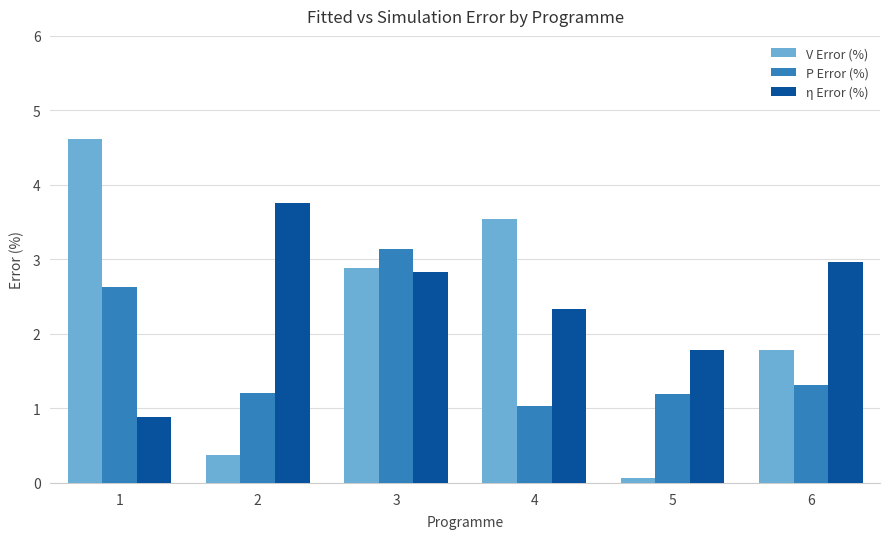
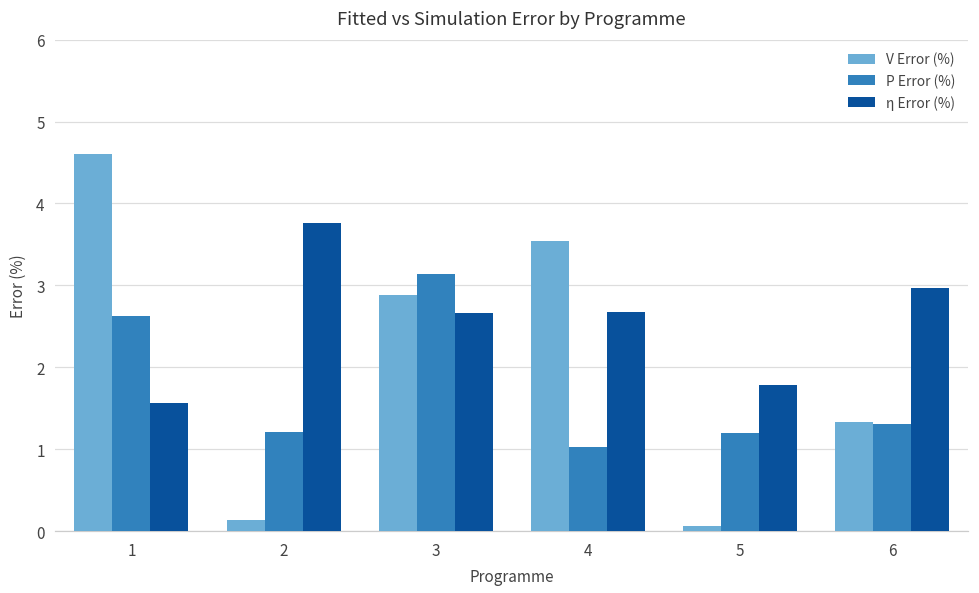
η Error (%), 1: 0.9 -> 1.6
V Error (%), 2: 0.4 -> 0.1
η Error (%), 3: 2.8 -> 2.7
η Error (%), 4: 2.3 -> 2.7
V Error (%), 6: 1.8 -> 1.3
